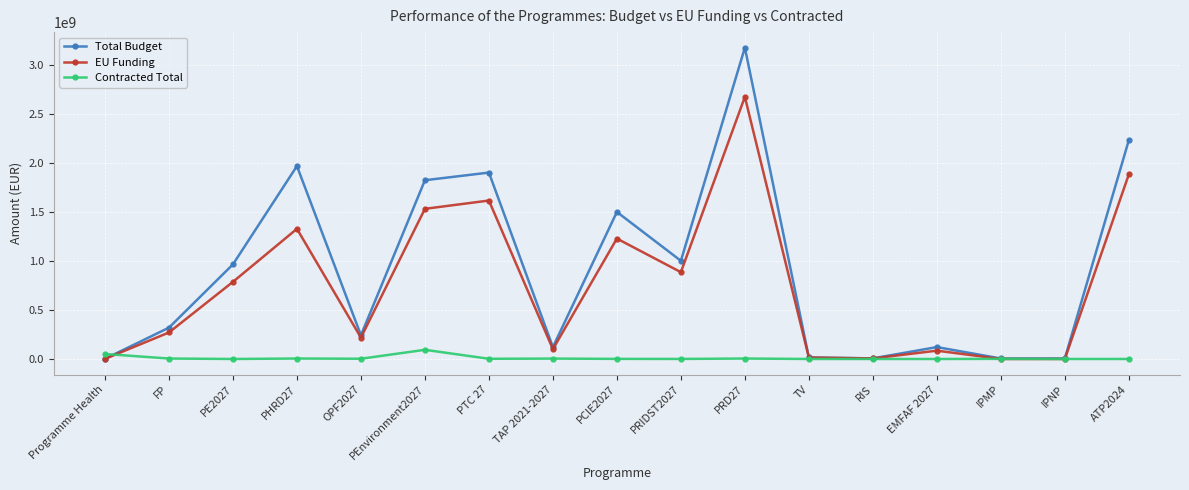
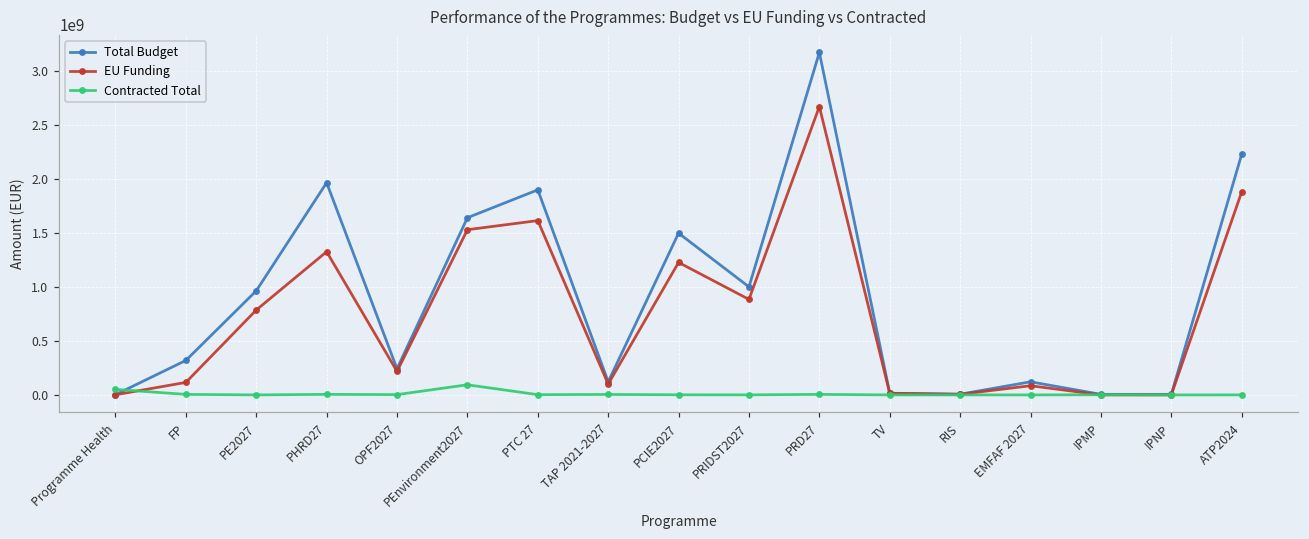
EU Funding, FP: 300000000 -> 100000000
Total Budget, PEnvironment2027: 1800000000 -> 1600000000
